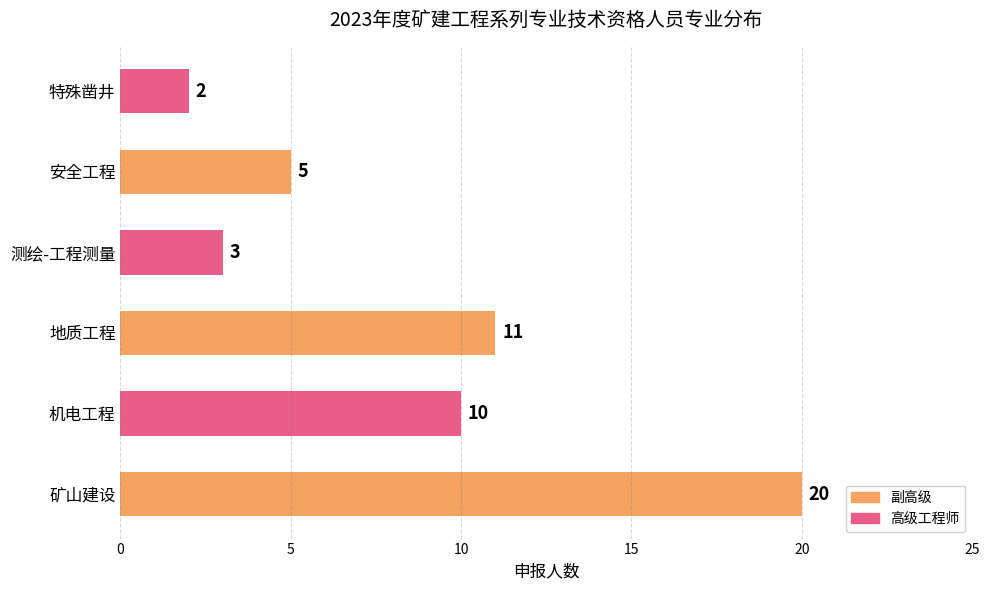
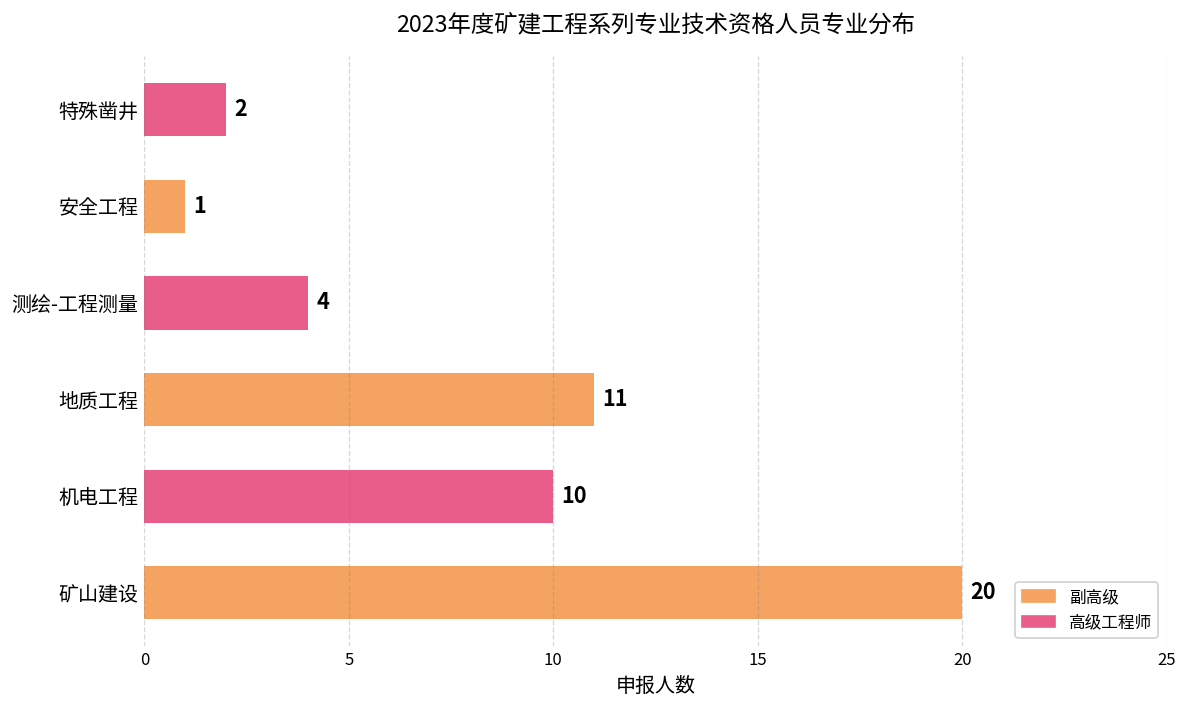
安全工程: 5 -> 1
测绘-工程测量: 3 -> 4
